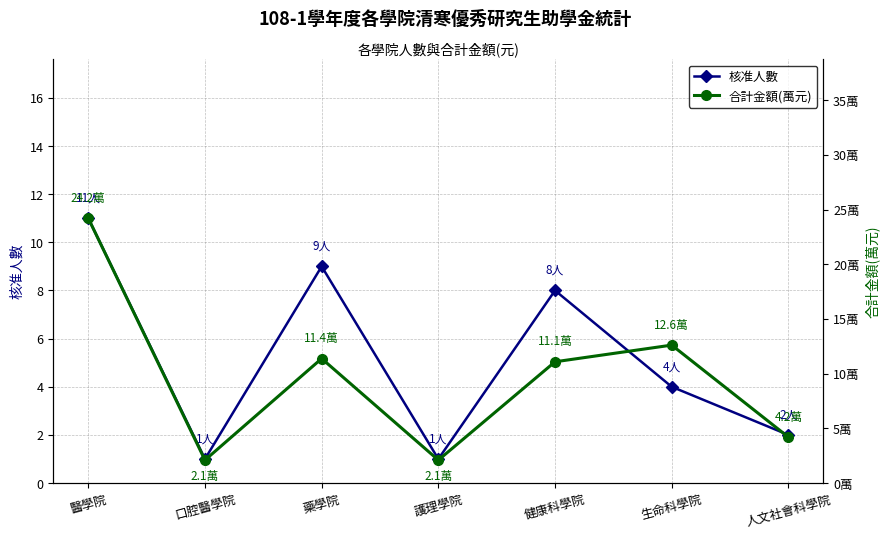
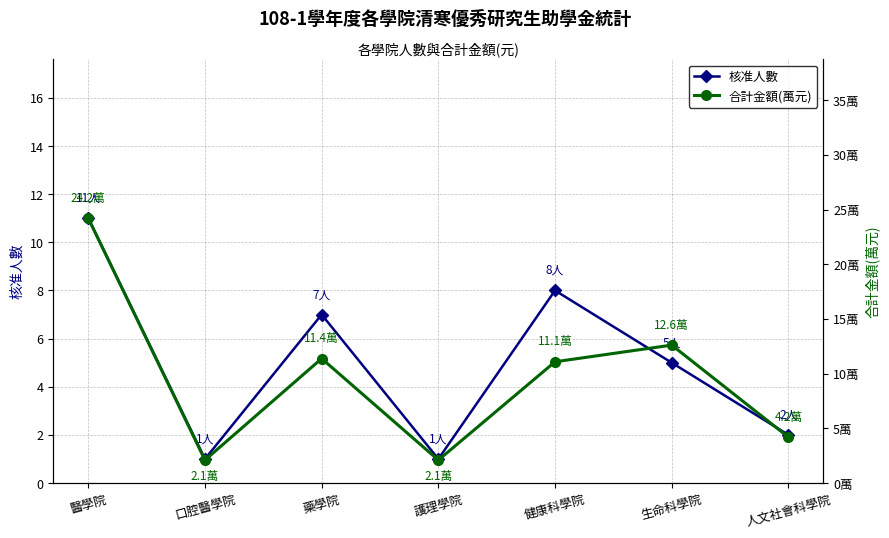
核准人數, 藥學院: 9人 -> 7人
核准人數, 生命科學院: 4人 -> 5人
